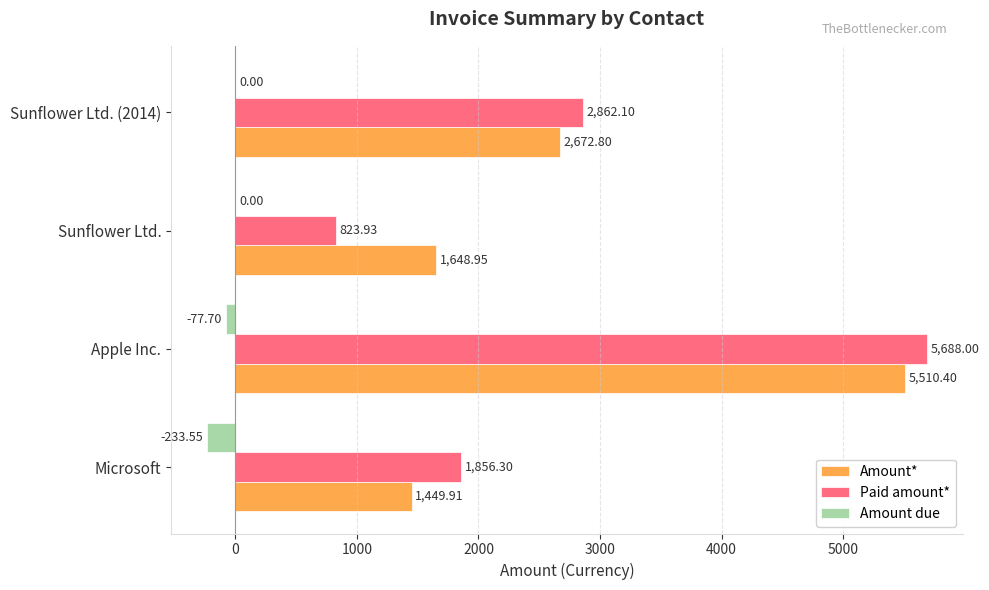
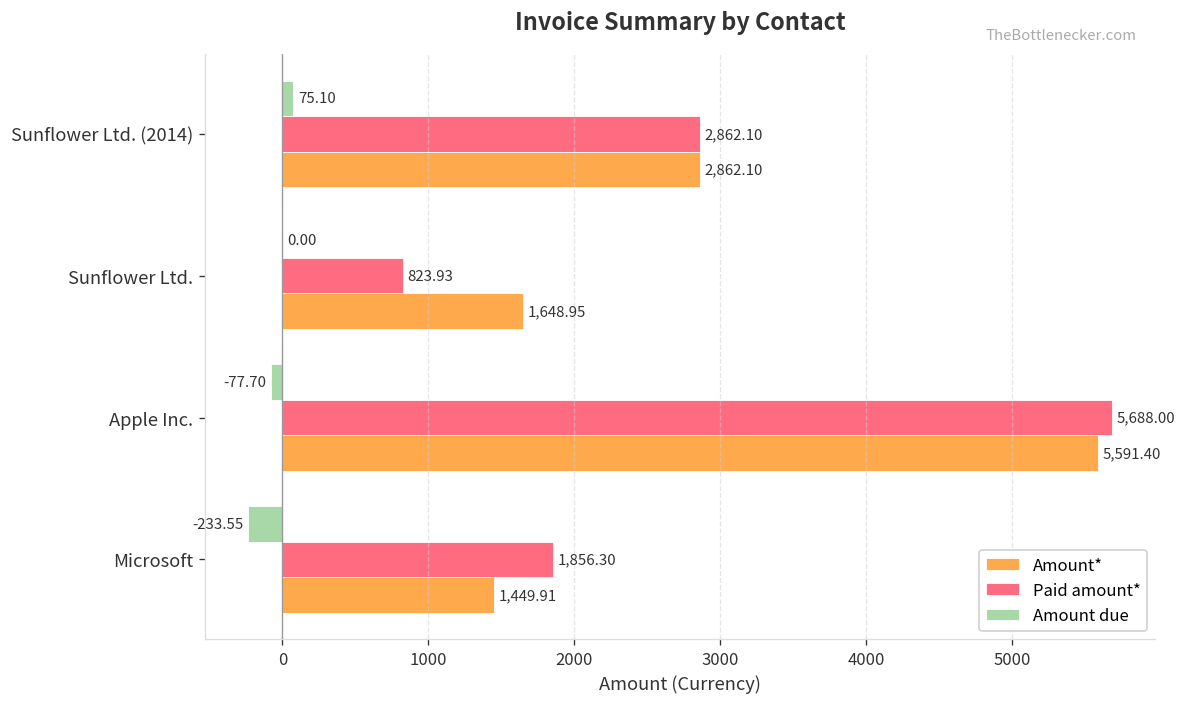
Amount due, Sunflower Ltd. (2014): 0.00 -> 75.10
Amount*, Sunflower Ltd. (2014): 2,672.80 -> 2,862.10
Amount*, Apple Inc.: 5,510.40 -> 5,591.40
